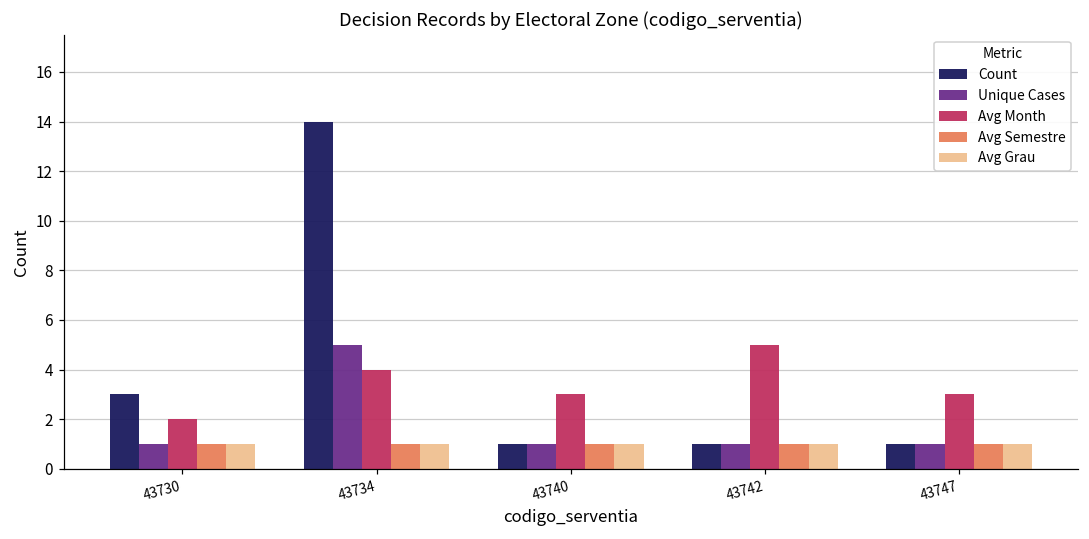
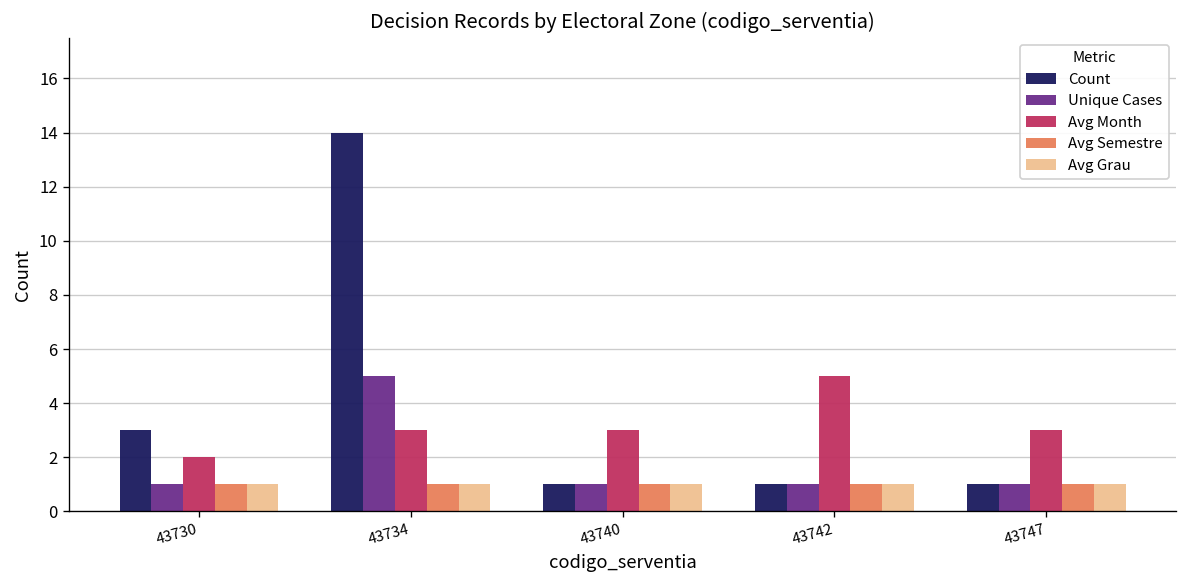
Avg Month, 43734: 4 -> 3
